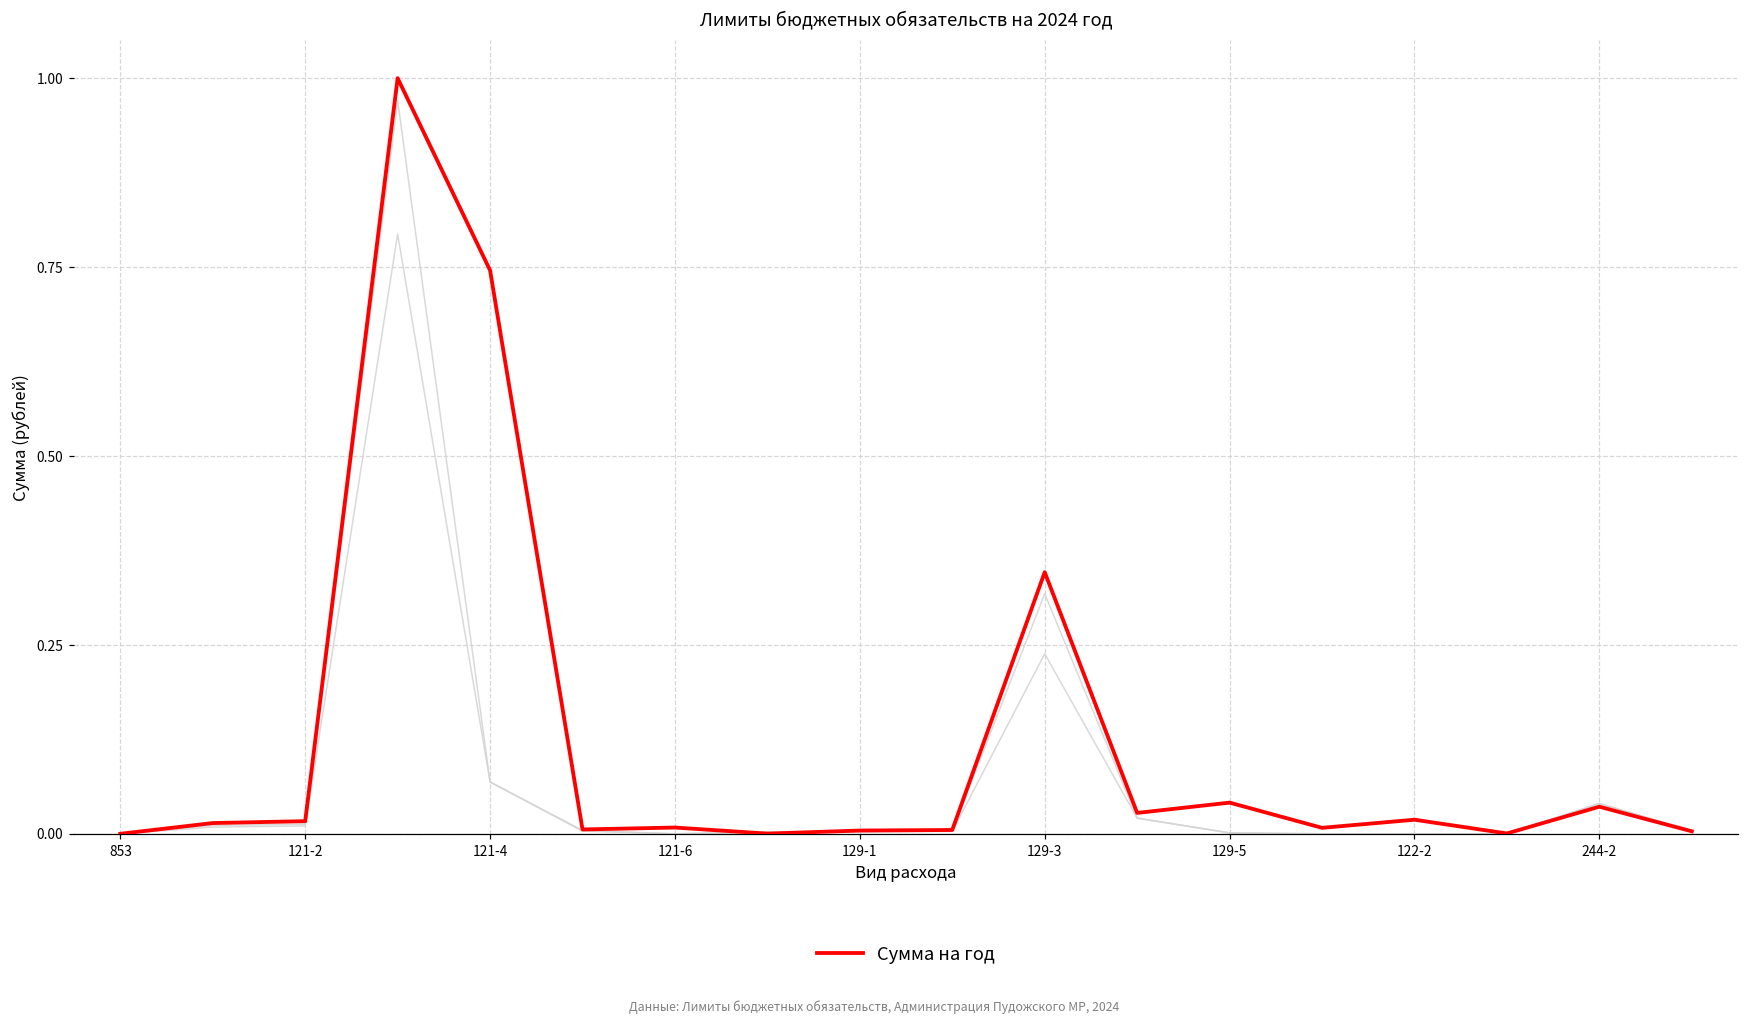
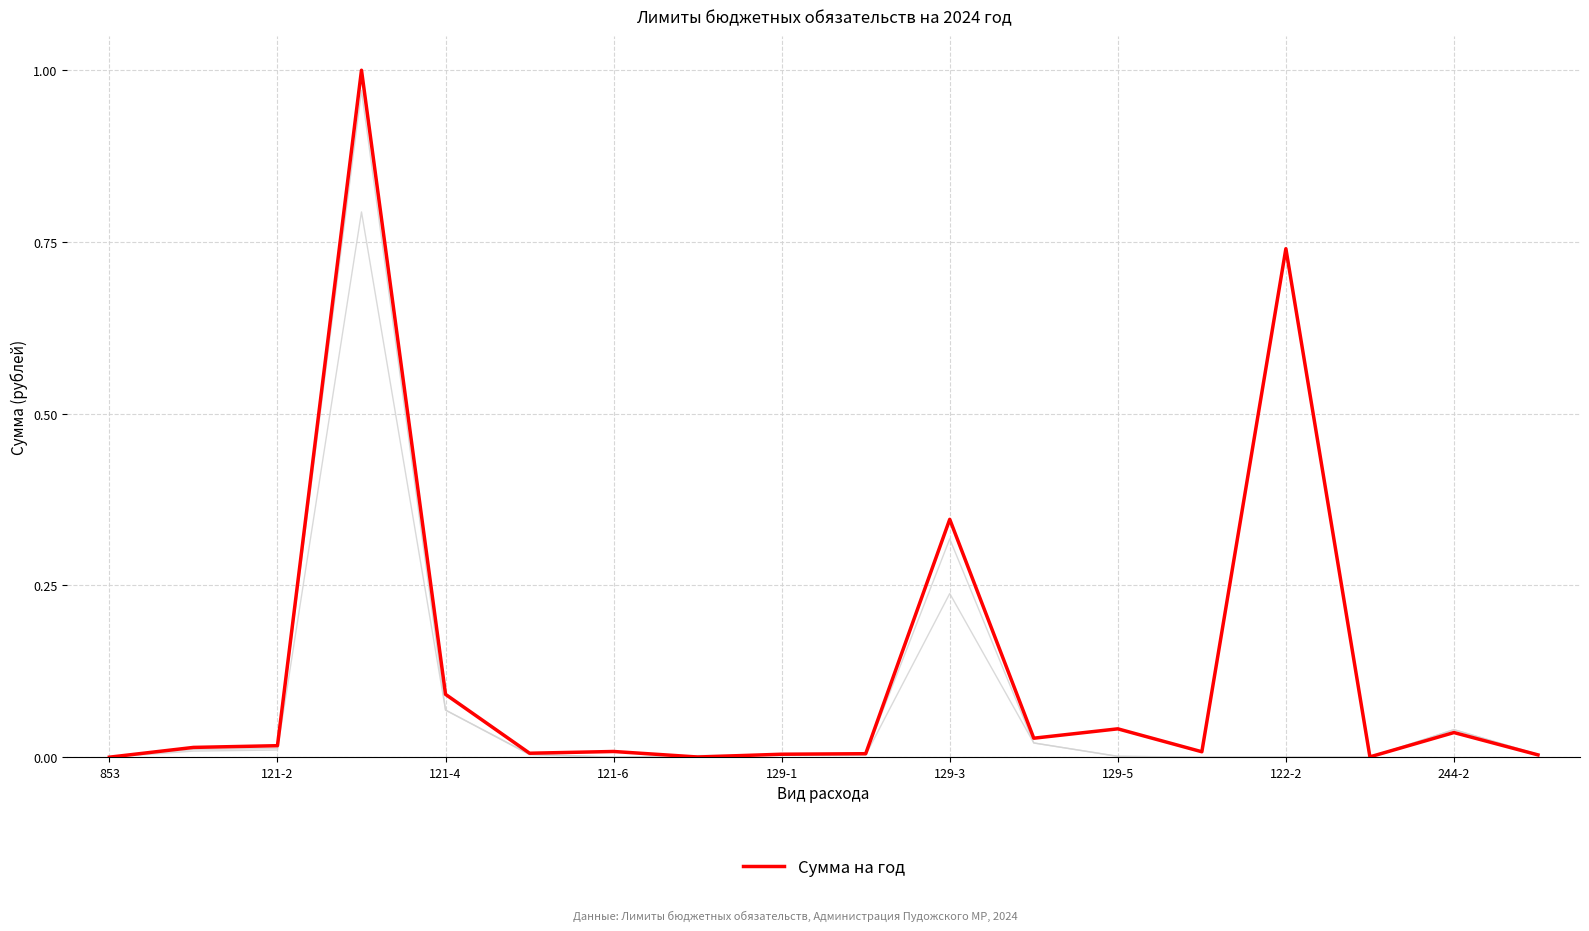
Сумма на год, 121-4: 0.75 -> 0.09
Сумма на год, 122-2: 0.02 -> 0.74
